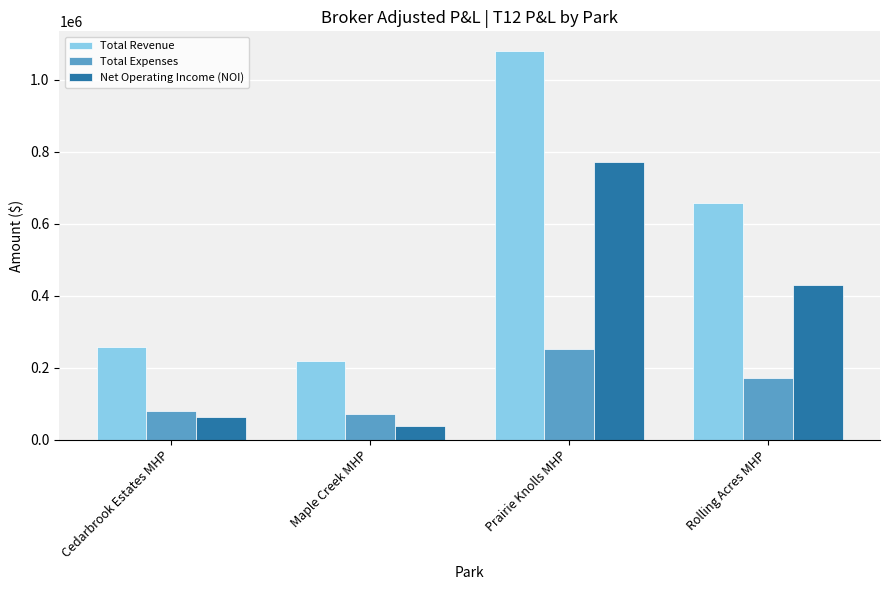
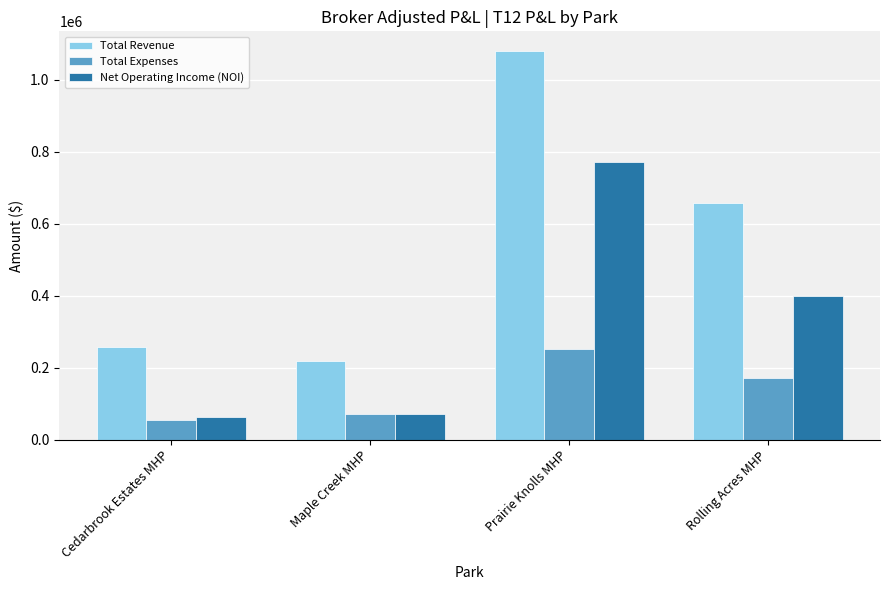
Total Expenses, Cedarbrook Estates MHP: 80000 -> 50000
Net Operating Income (NOI), Maple Creek MHP: 40000 -> 70000
Net Operating Income (NOI), Rolling Acres MHP: 430000 -> 400000
